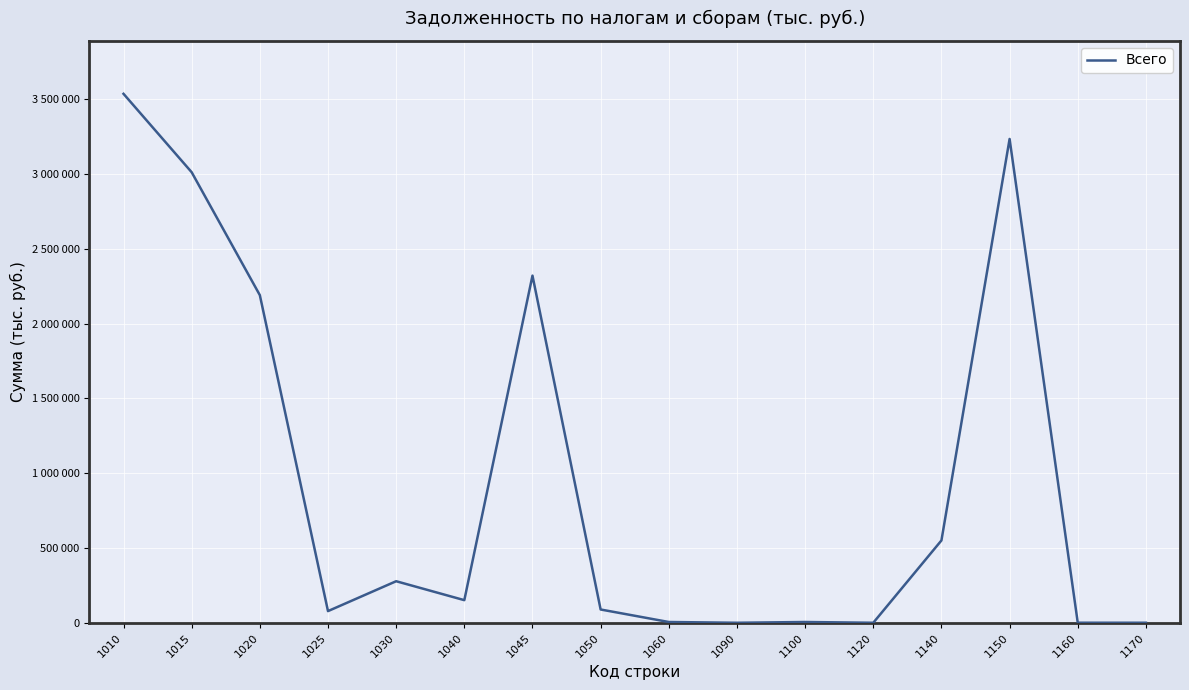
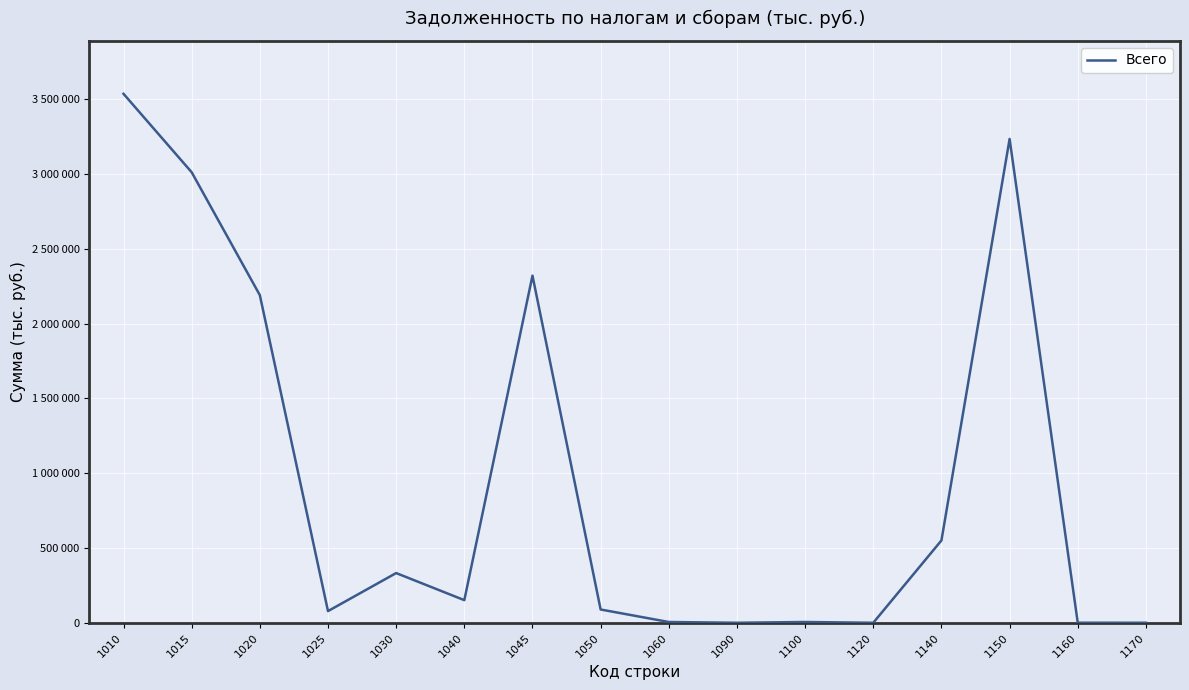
1030: 280000 -> 330000
